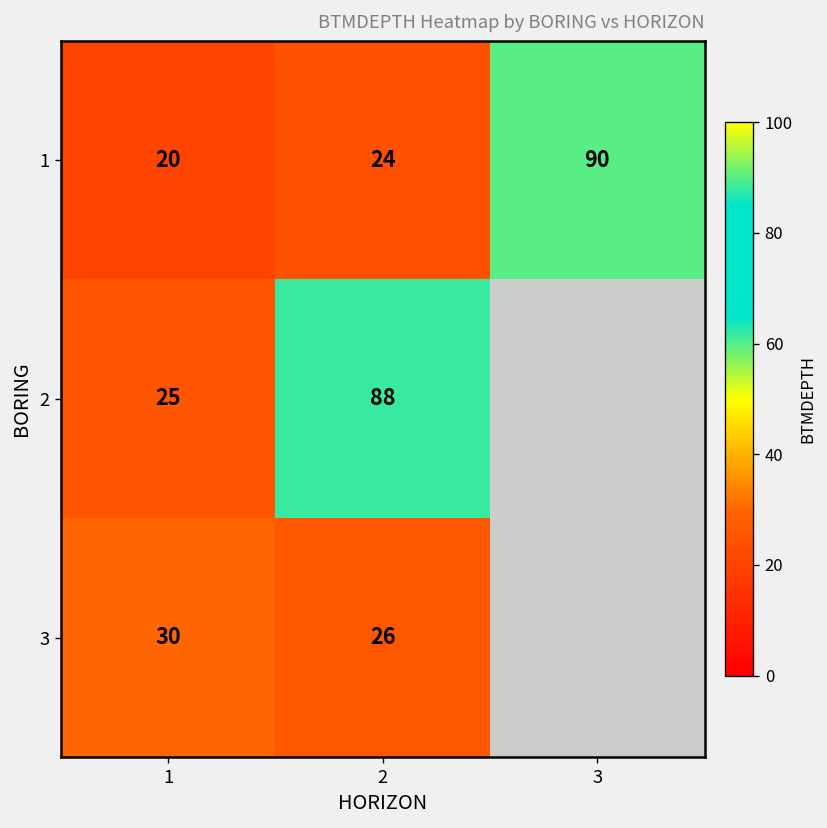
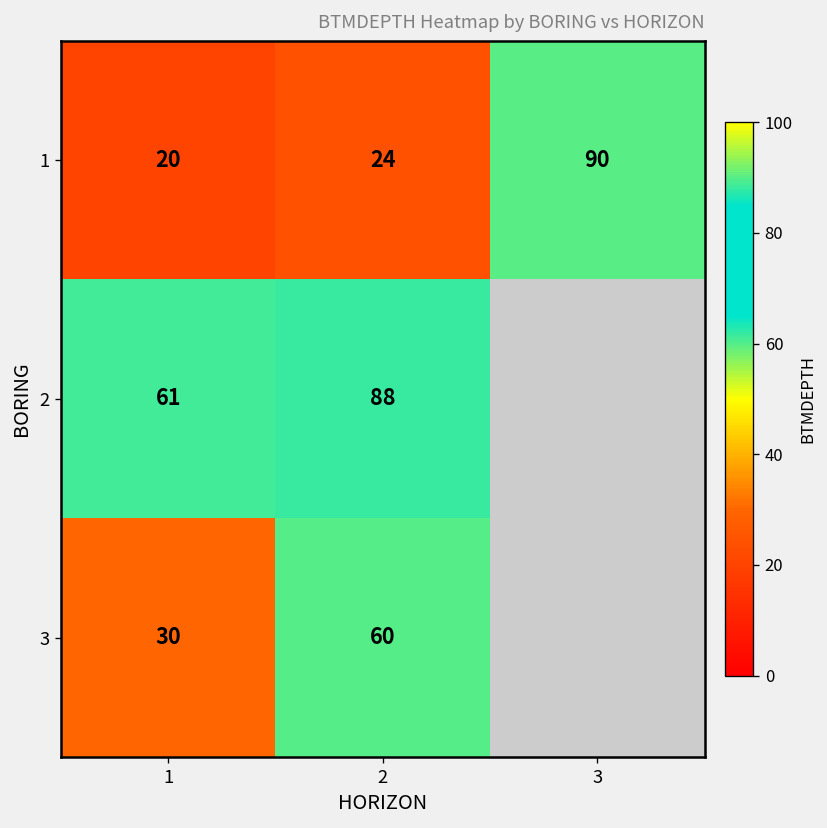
2, 1: 25 -> 61
3, 2: 26 -> 60
